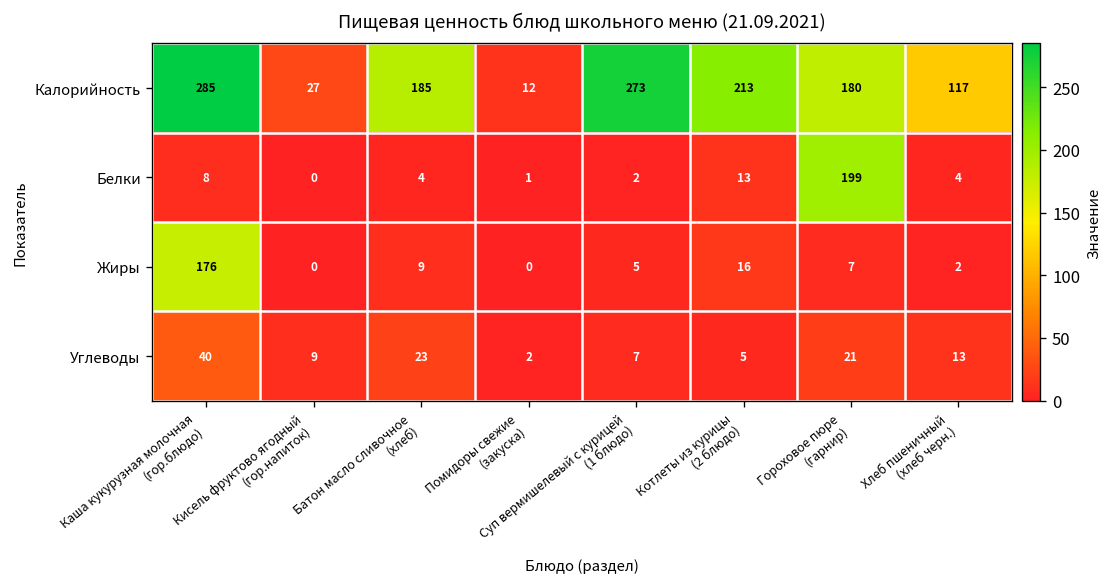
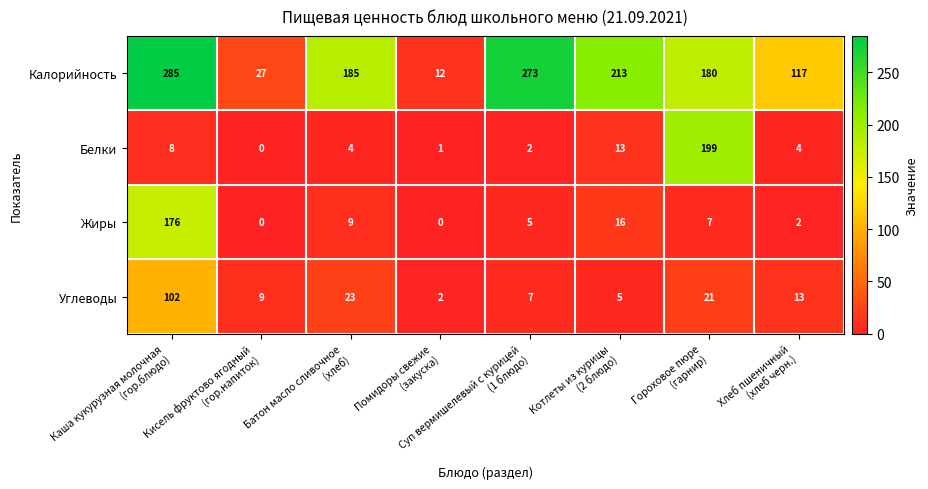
Углеводы, Каша кукурузная молочная (гор.блюдо): 40 -> 102
